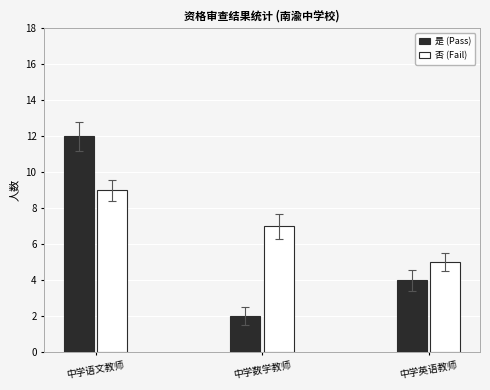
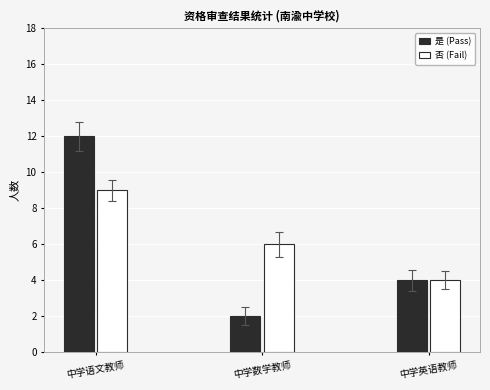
否 (Fail), 中学数学教师: 7 -> 6
否 (Fail), 中学英语教师: 5 -> 4
